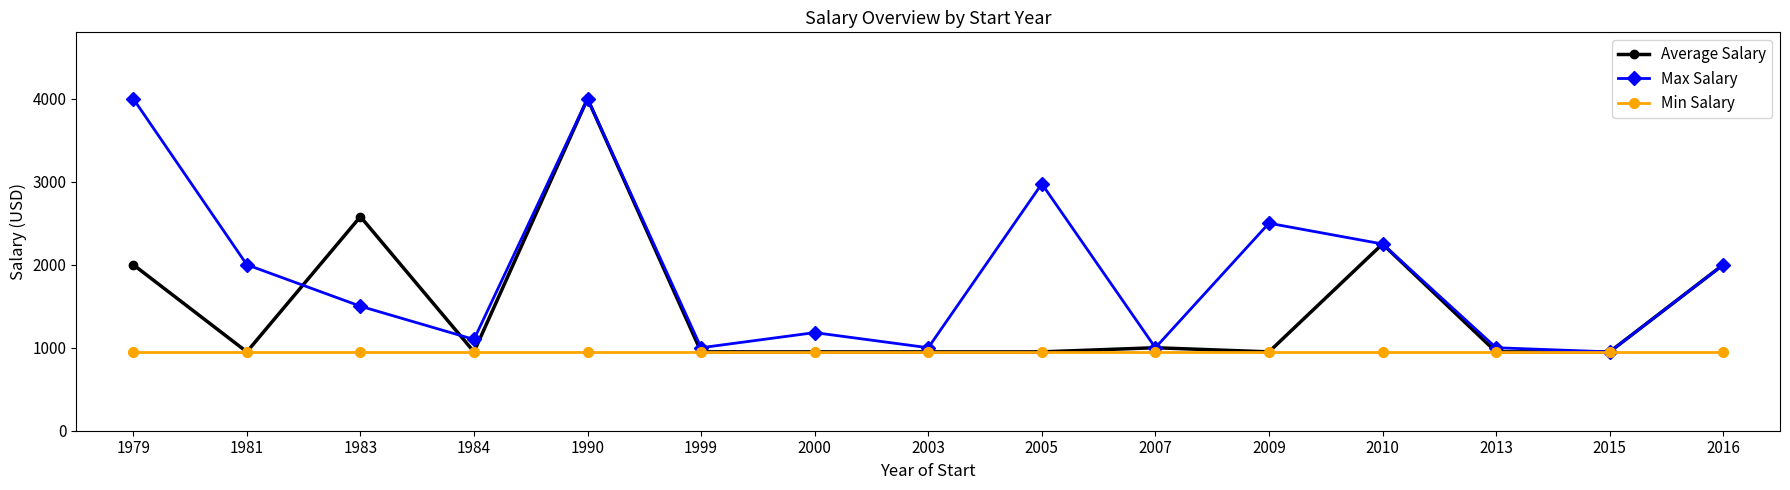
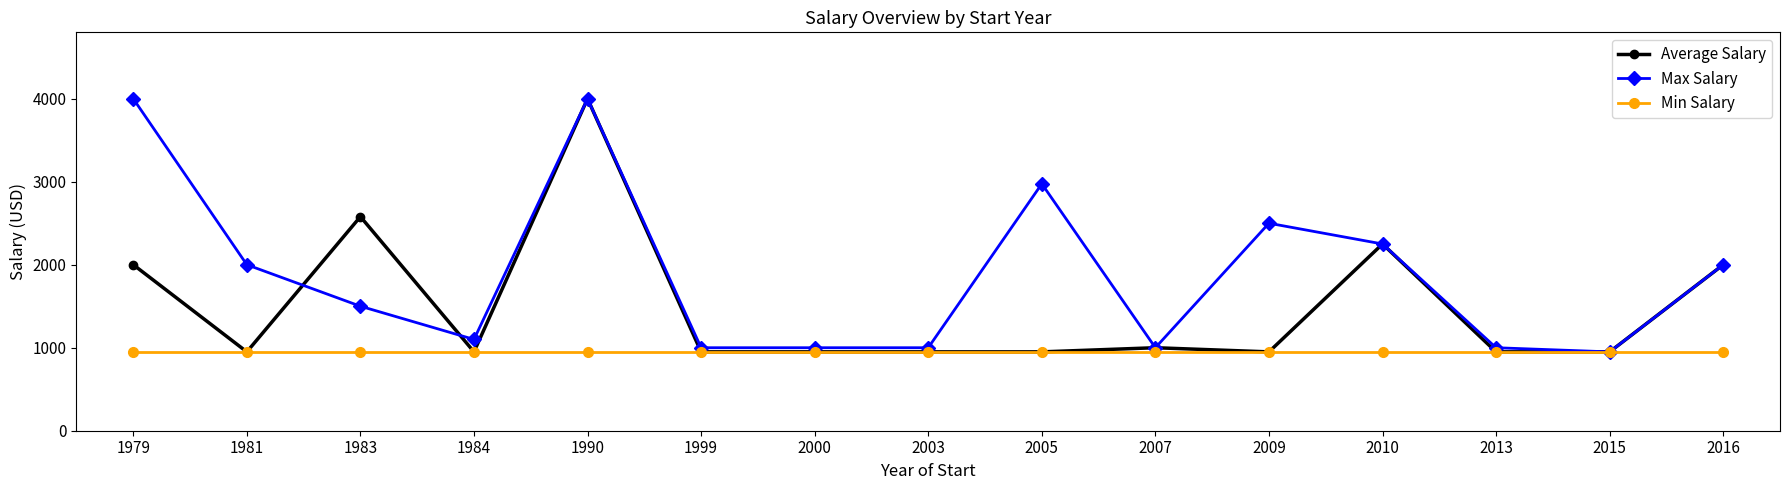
Max Salary, 2000: 1200 -> 1000
